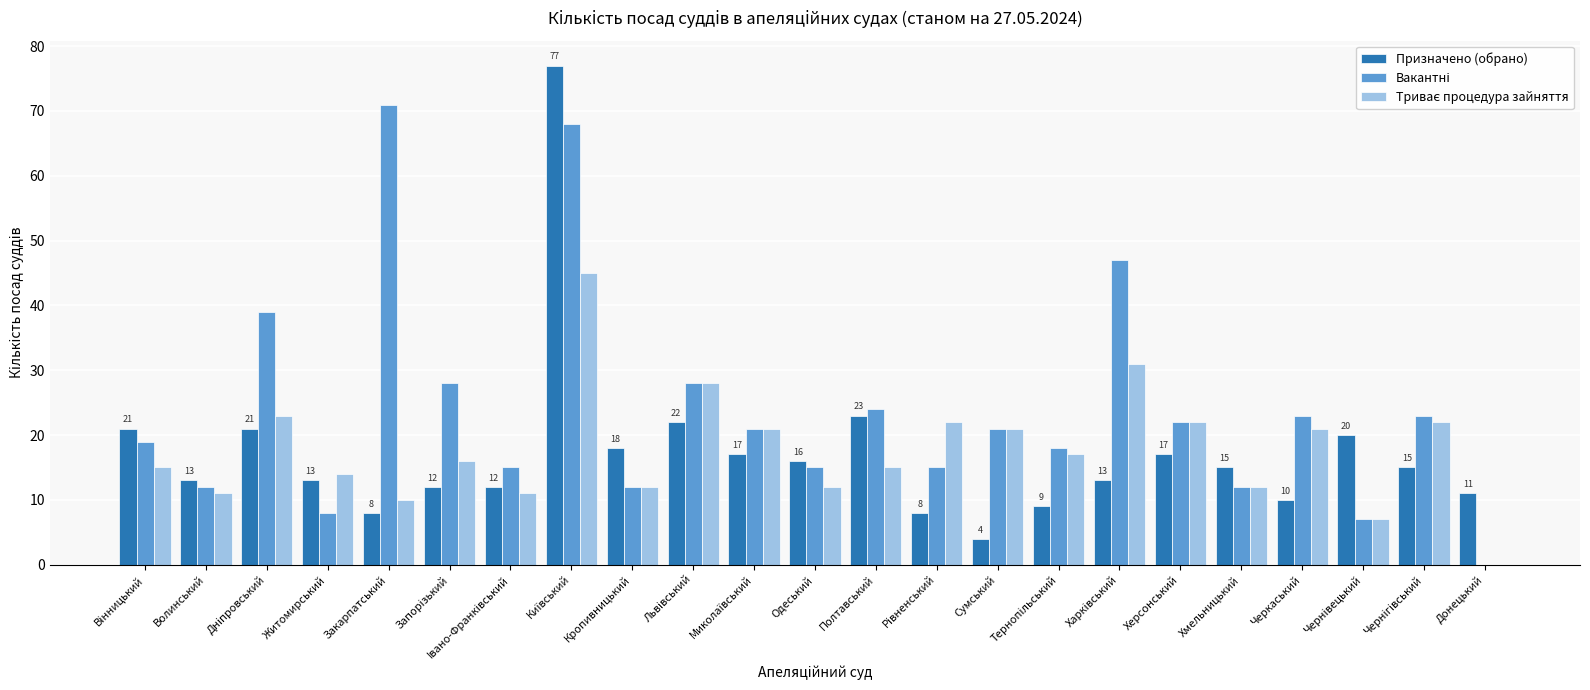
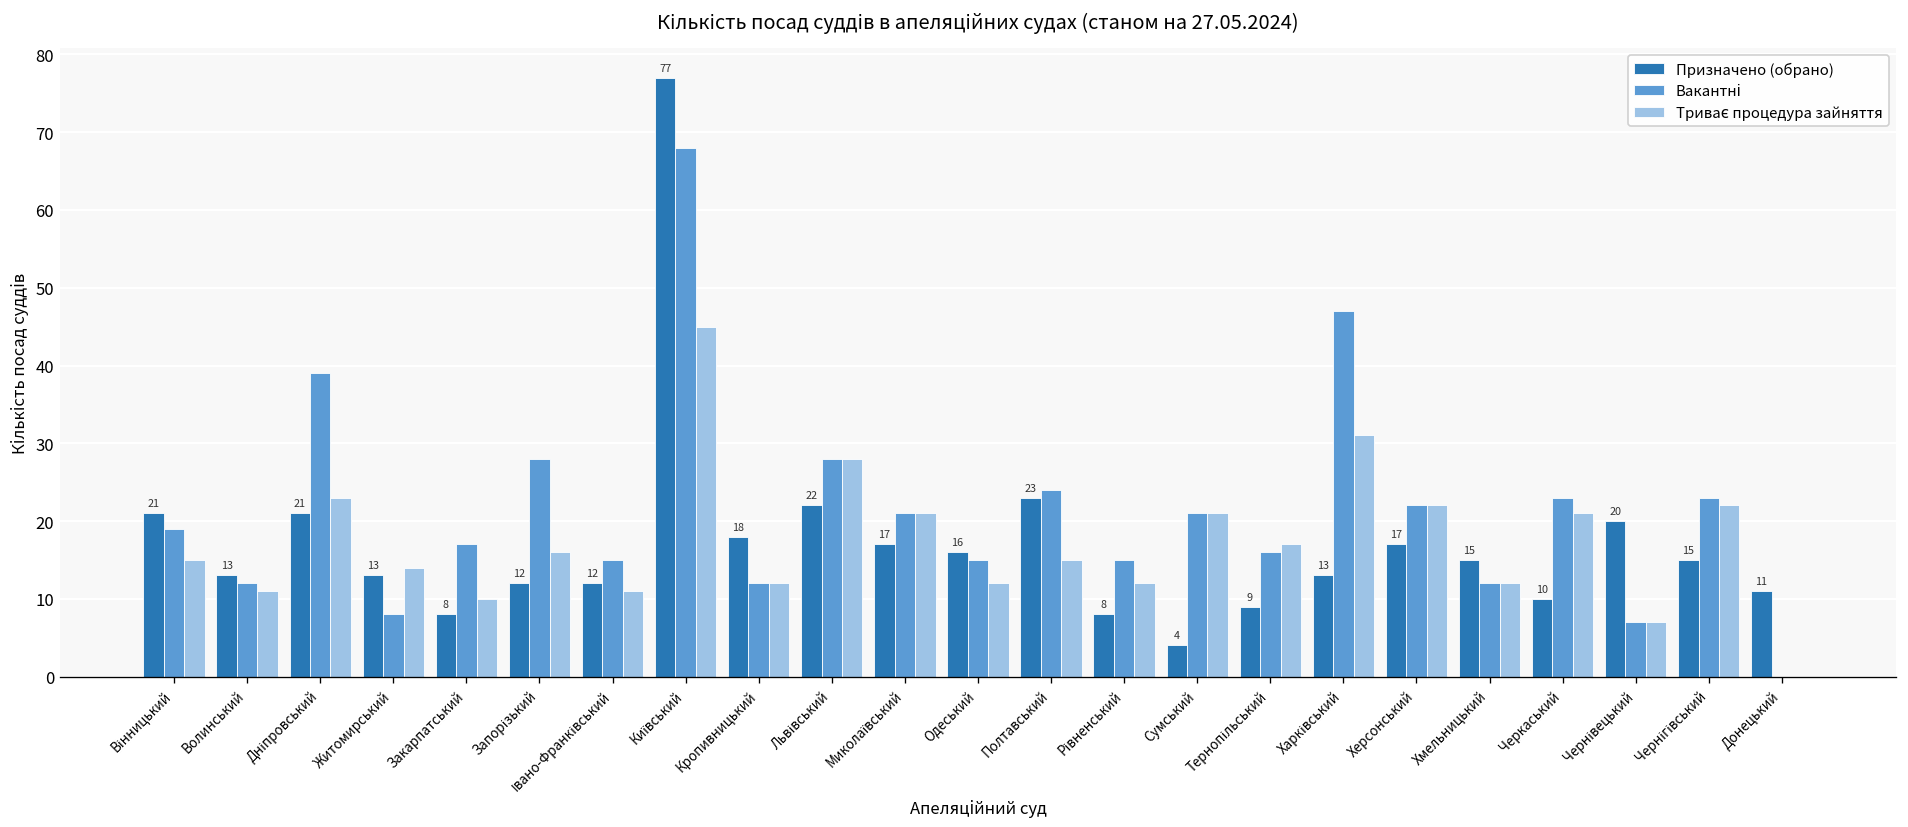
Вакантні, Закарпатський: 71 -> 17
Триває процедура зайняття, Рівненський: 22 -> 12
Вакантні, Тернопільський: 18 -> 16
